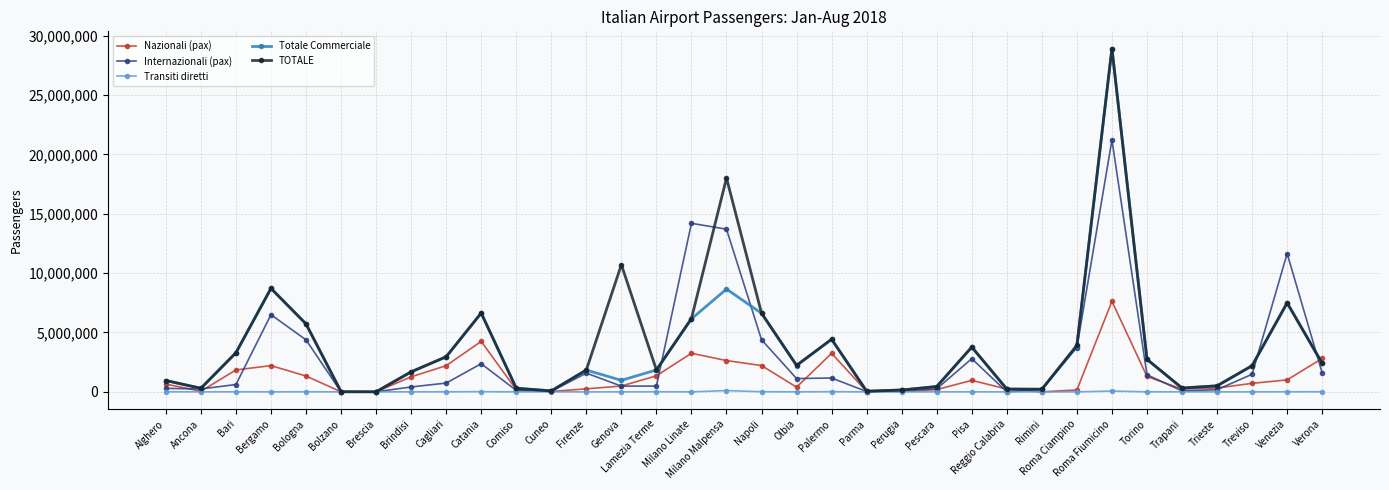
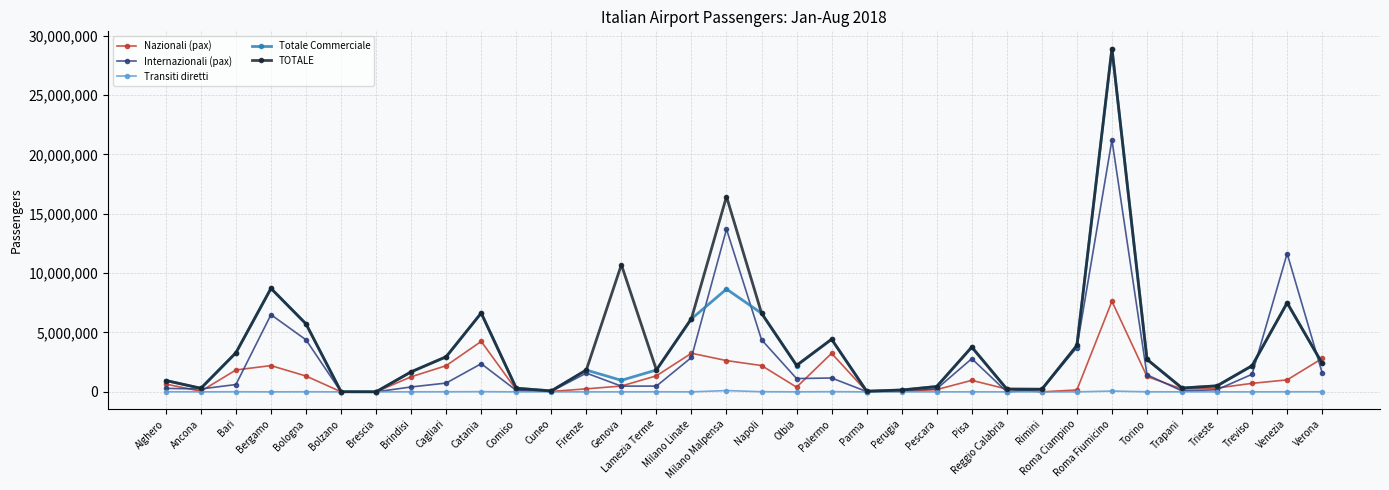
Internazionali (pax), Milano Linate: 14,200,000 -> 2,900,000
TOTALE, Milano Malpensa: 18,000,000 -> 16,400,000
